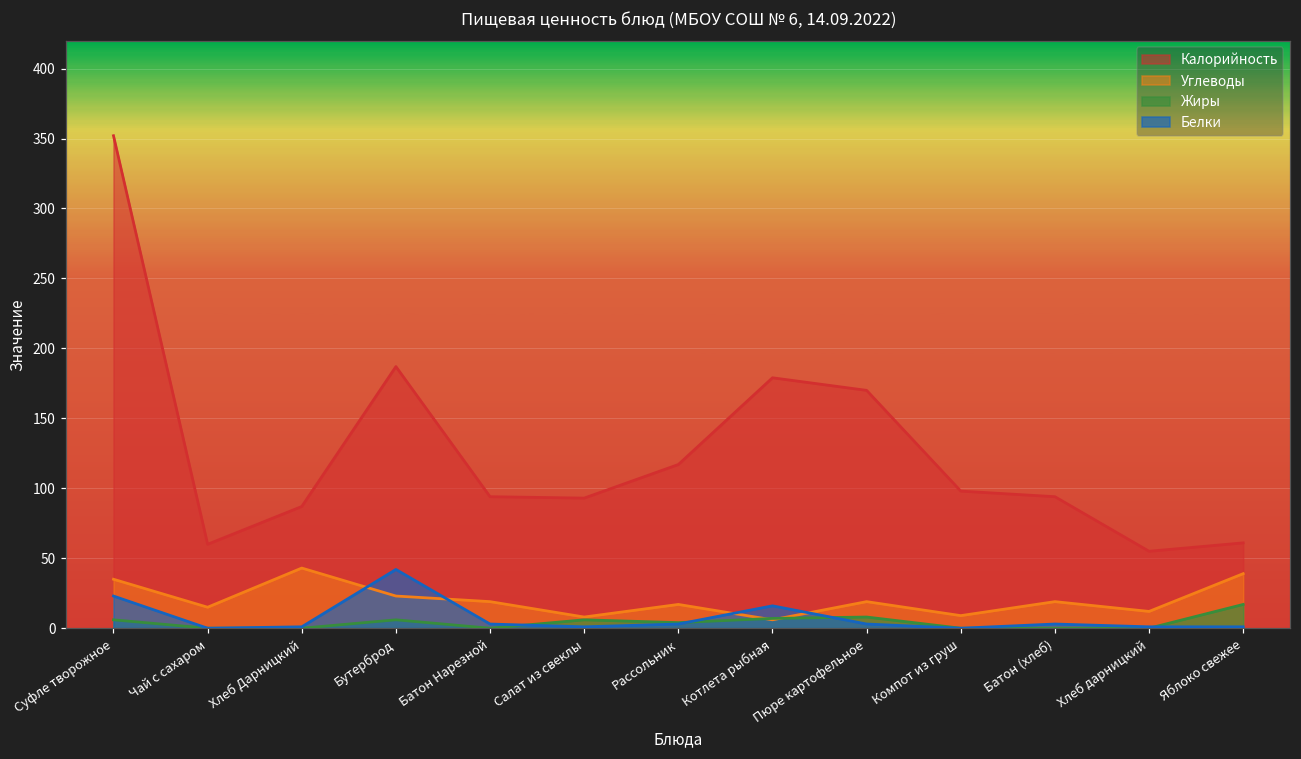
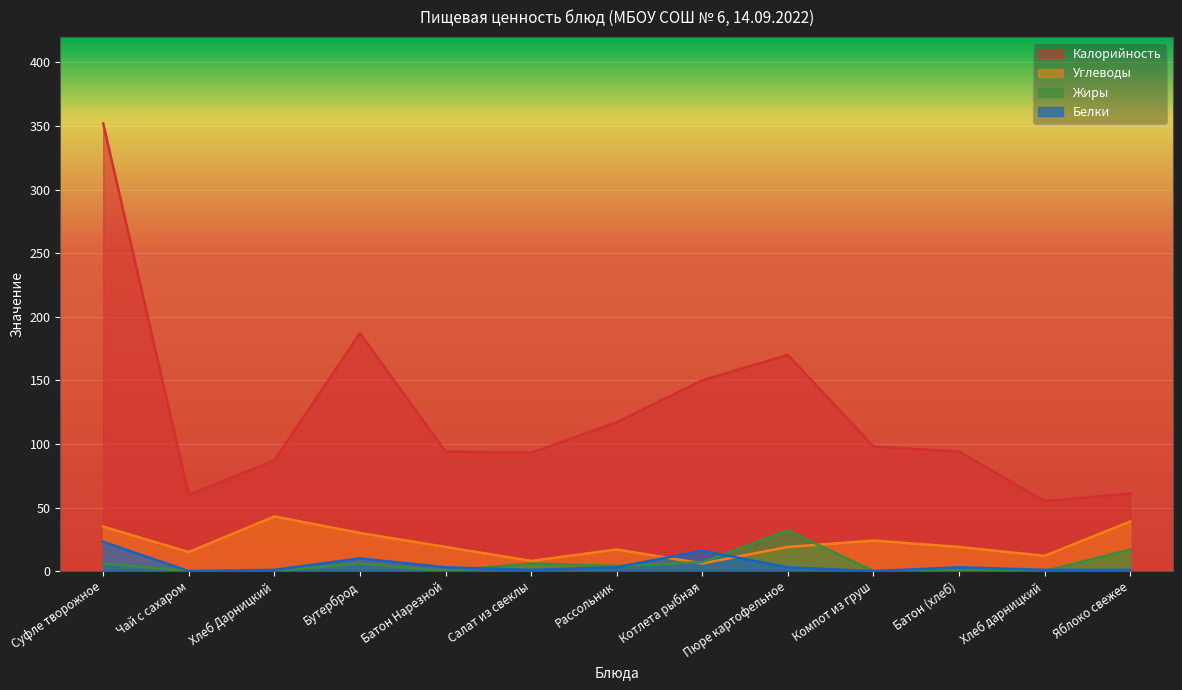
Углеводы, Бутерброд: 23 -> 30
Белки, Бутерброд: 42 -> 10
Калорийность, Котлета рыбная: 179 -> 150
Жиры, Пюре картофельное: 8 -> 32
Углеводы, Компот из груш: 9 -> 24
